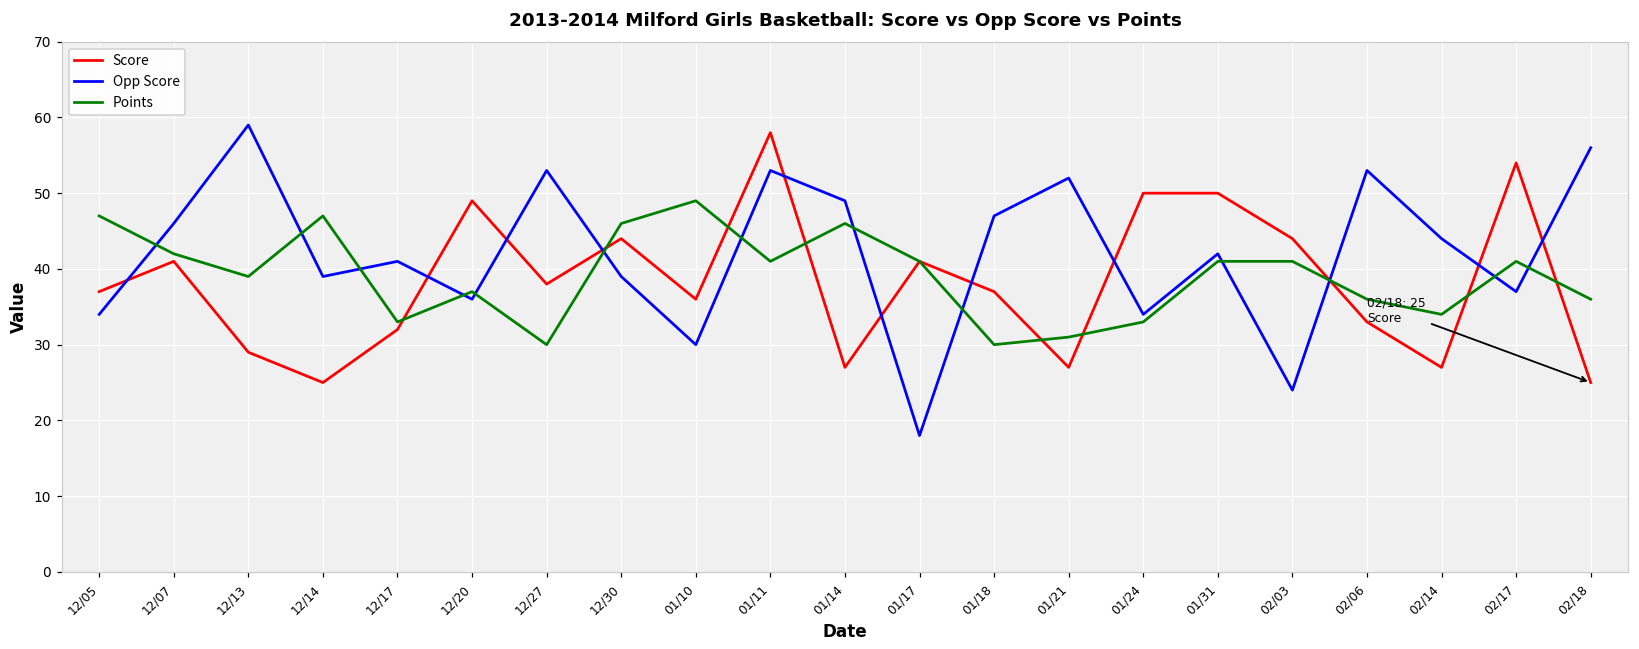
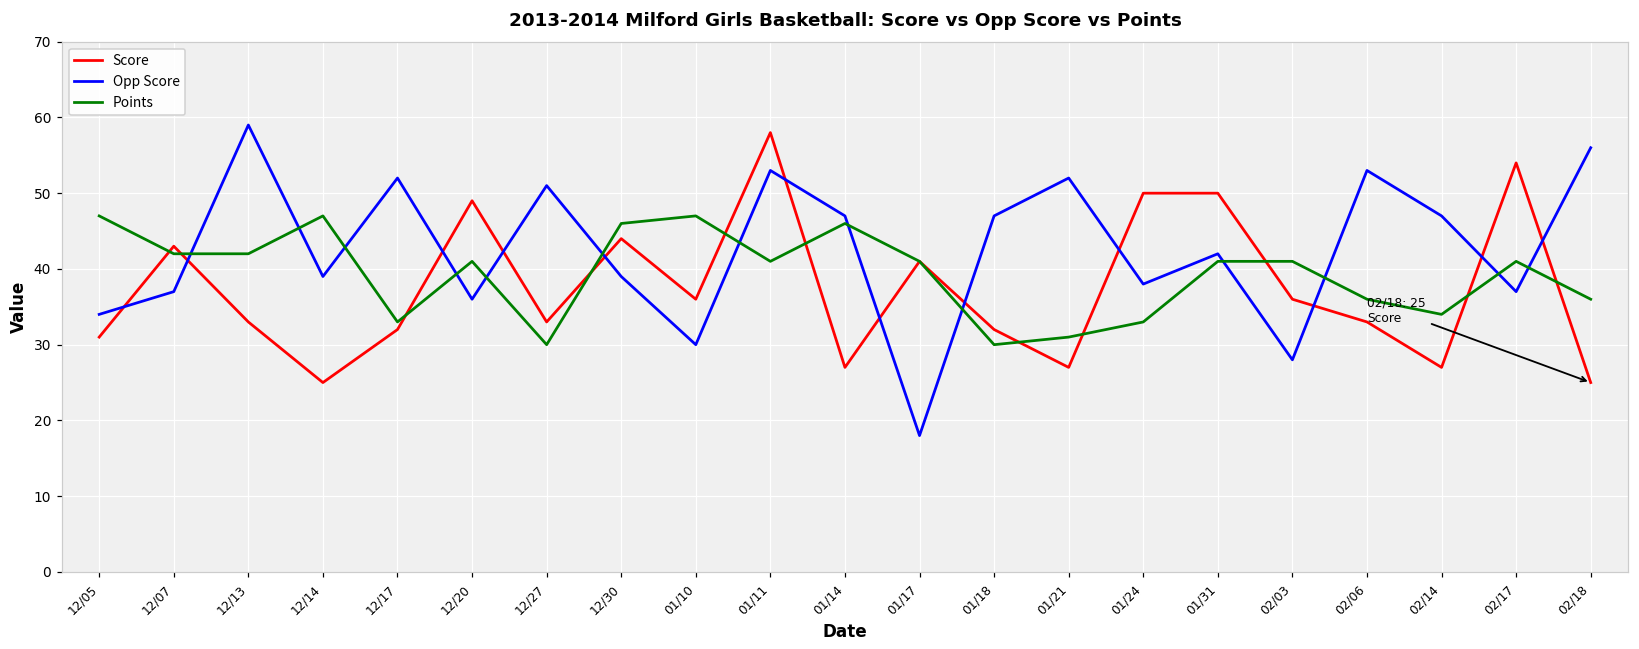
Score, 12/05: 37 -> 31
Score, 12/07: 41 -> 43
Opp Score, 12/07: 46 -> 37
Score, 12/13: 29 -> 33
Points, 12/13: 39 -> 42
Opp Score, 12/17: 41 -> 52
Points, 12/20: 37 -> 41
Score, 12/27: 38 -> 33
Opp Score, 12/27: 53 -> 51
Points, 01/10: 49 -> 47
Opp Score, 01/14: 49 -> 47
Score, 01/18: 37 -> 32
Opp Score, 01/24: 34 -> 38
Score, 02/03: 44 -> 36
Opp Score, 02/03: 24 -> 28
Opp Score, 02/14: 44 -> 47
